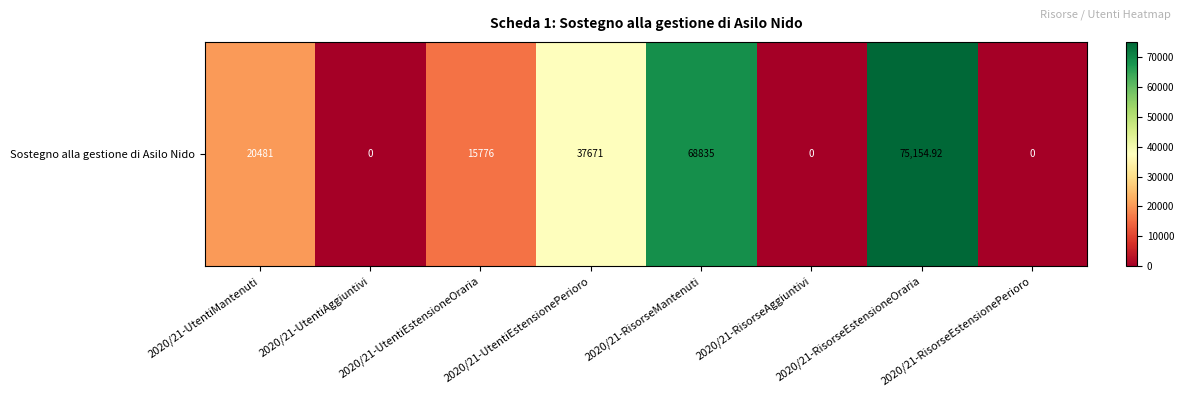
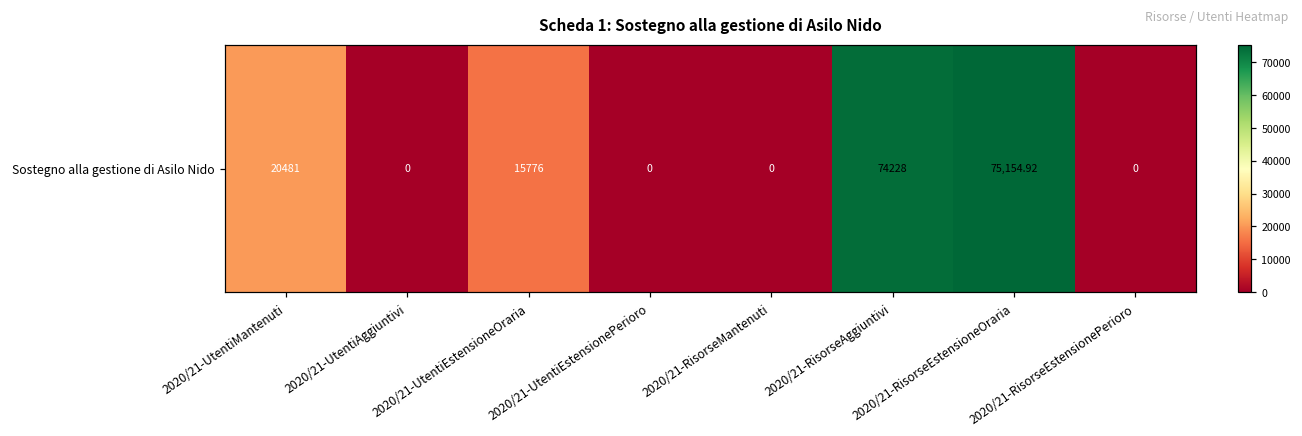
Sostegno alla gestione di Asilo Nido, 2020/21-UtentiEstensionePerioro: 37671 -> 0
Sostegno alla gestione di Asilo Nido, 2020/21-RisorseMantenuti: 68835 -> 0
Sostegno alla gestione di Asilo Nido, 2020/21-RisorseAggiuntivi: 0 -> 74228
